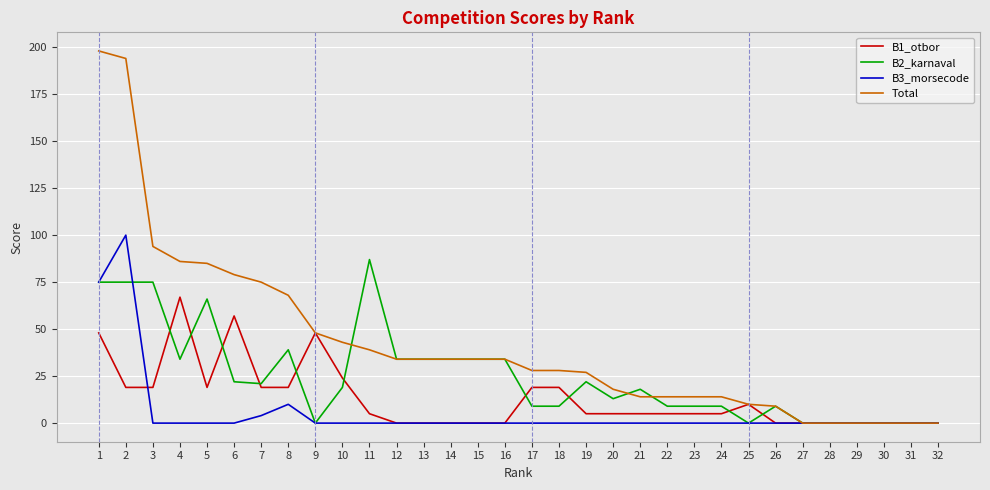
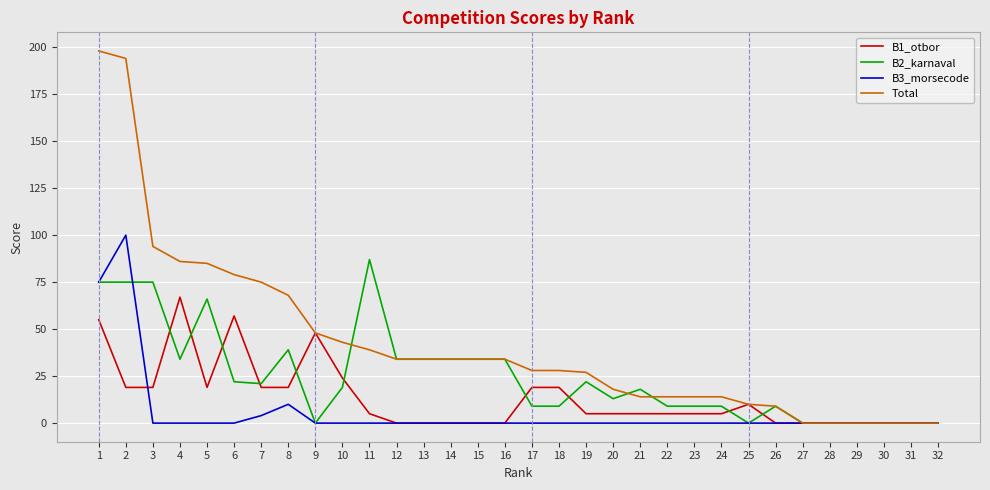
B1_otbor, 1: 48 -> 55
